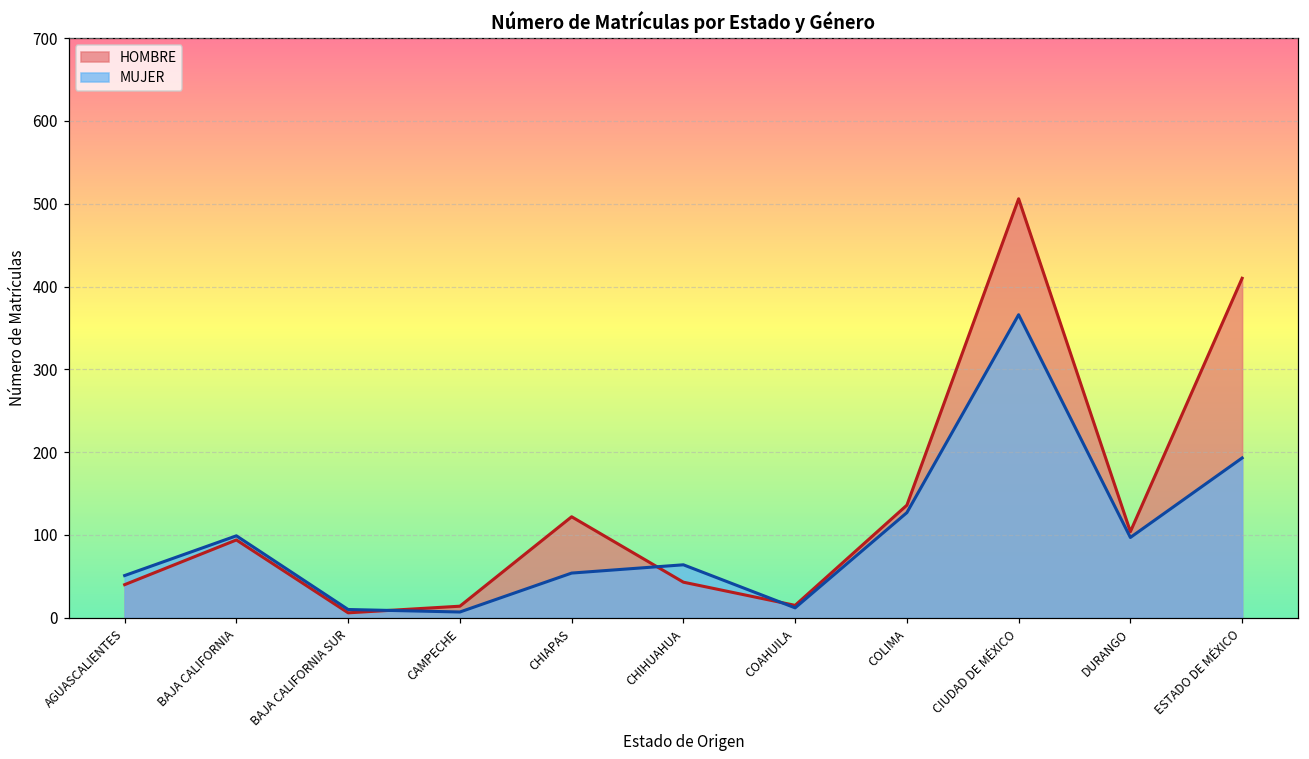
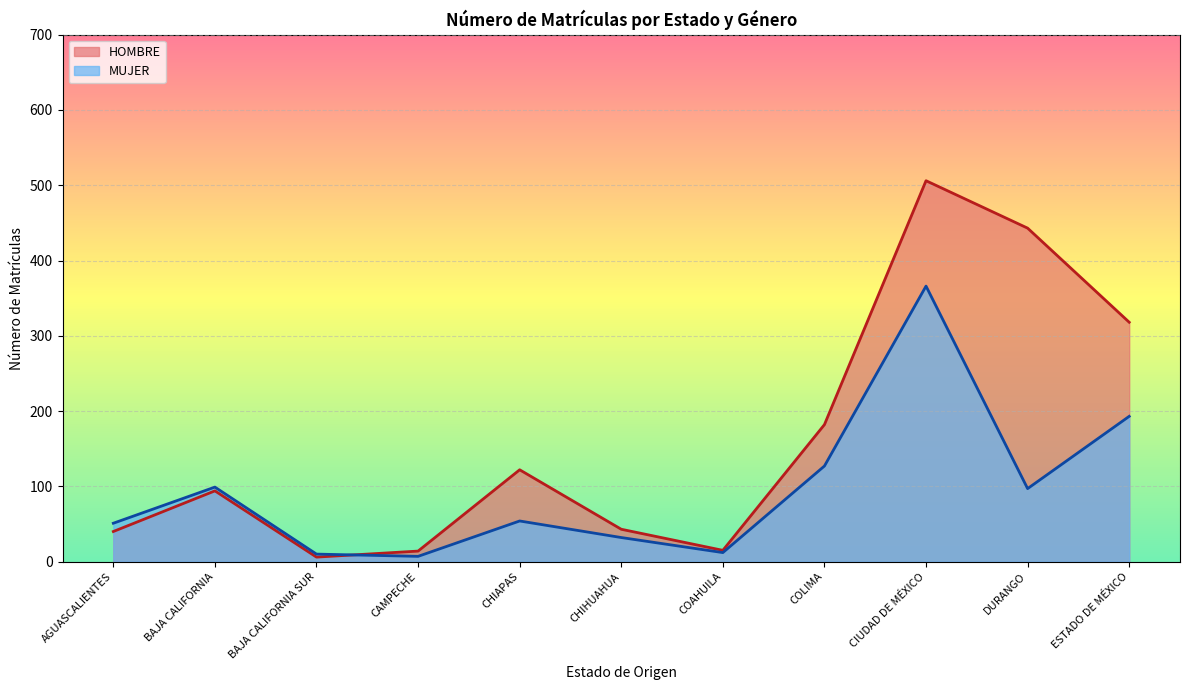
MUJER, CHIHUAHUA: 60 -> 30
HOMBRE, COLIMA: 140 -> 180
HOMBRE, DURANGO: 100 -> 440
HOMBRE, ESTADO DE MÉXICO: 410 -> 320
